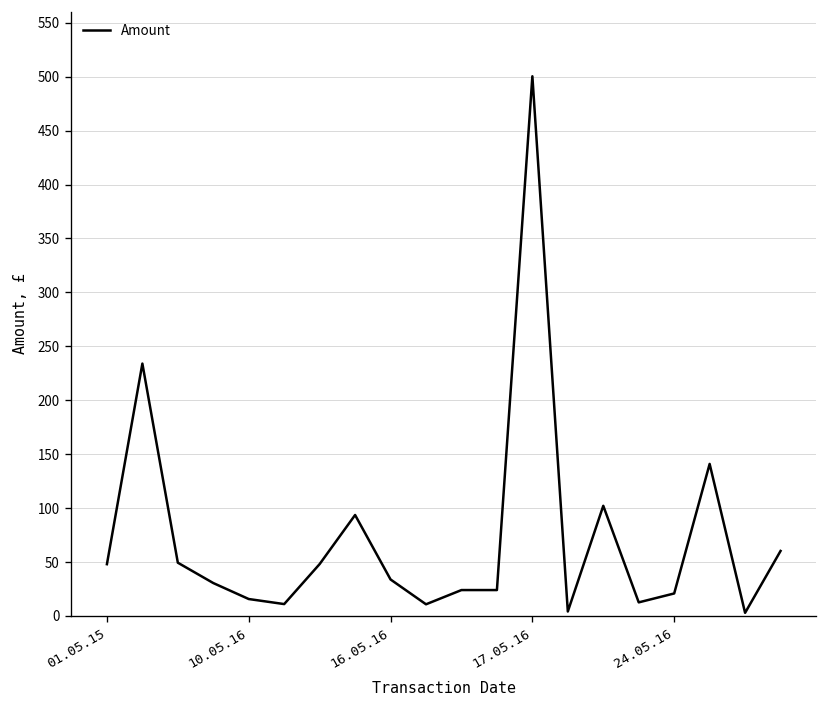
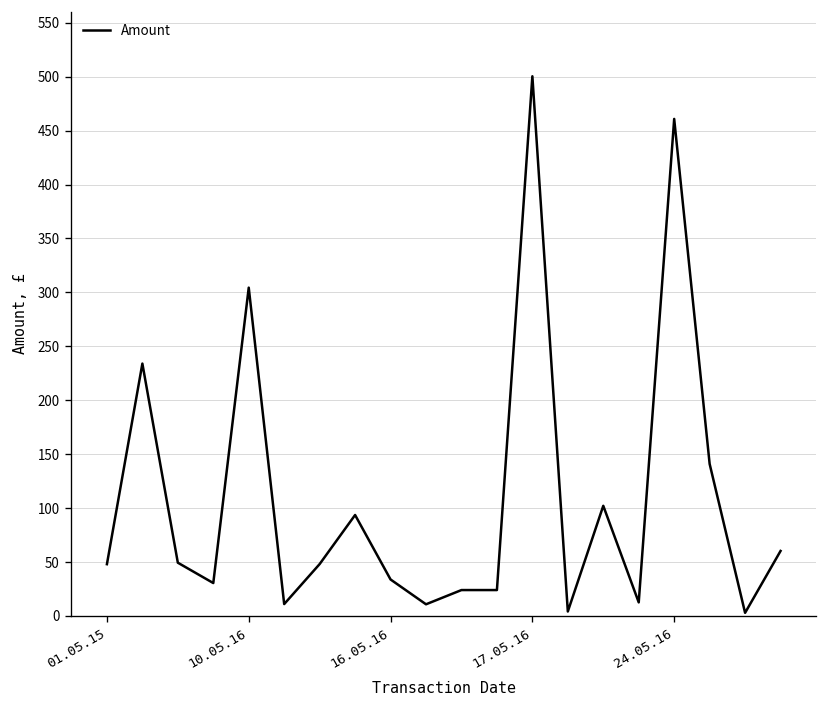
10.05.16: 20 -> 300
24.05.16: 20 -> 460
